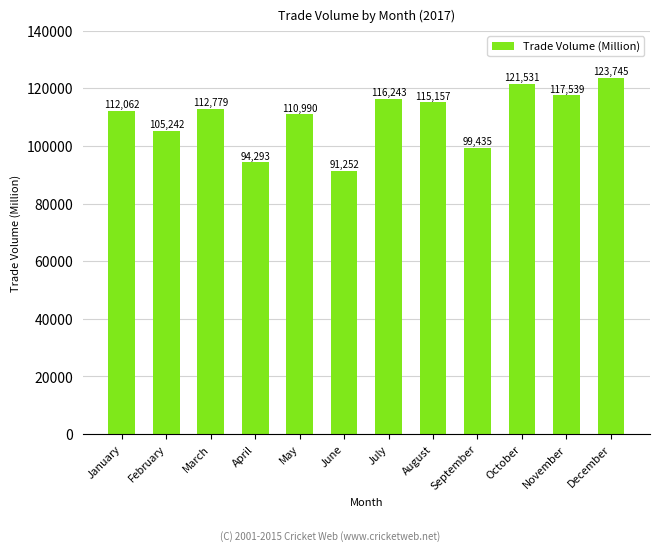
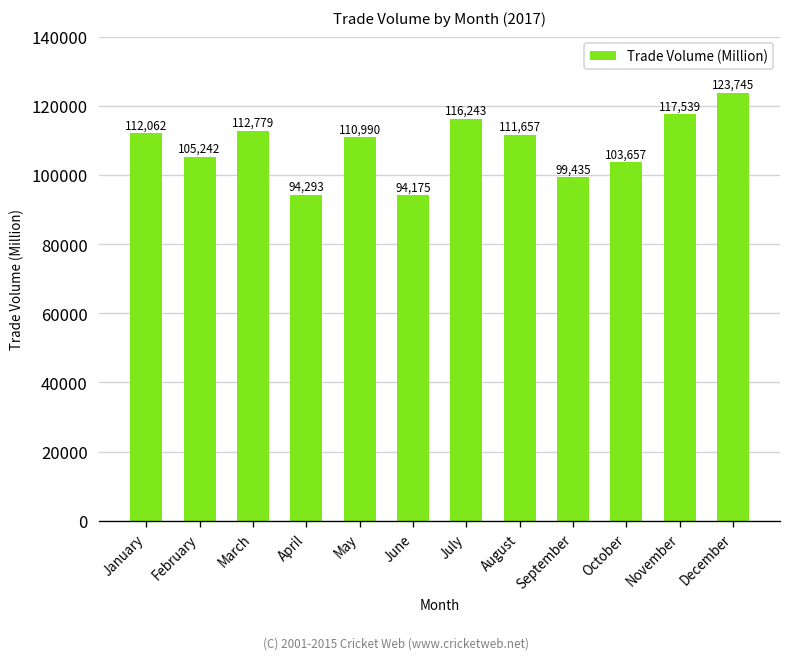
June: 91,252 -> 94,175
August: 115,157 -> 111,657
October: 121,531 -> 103,657
